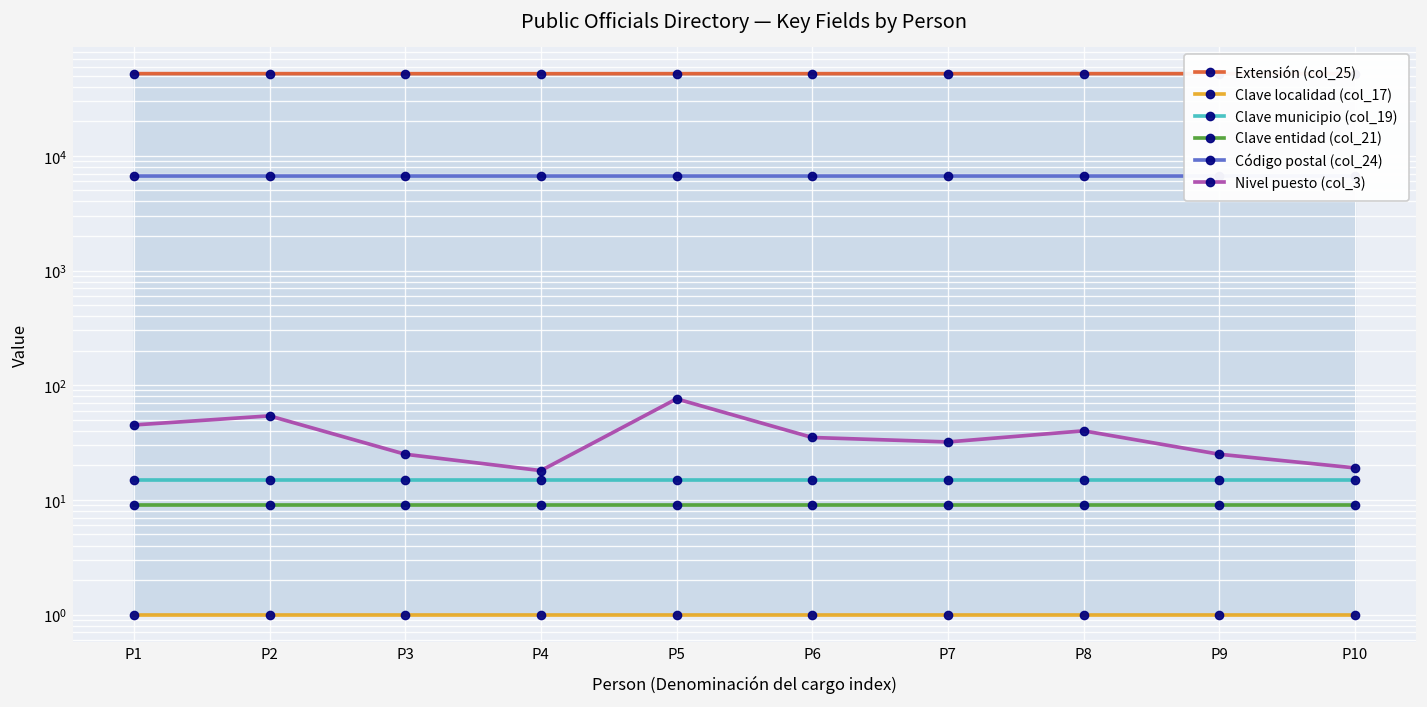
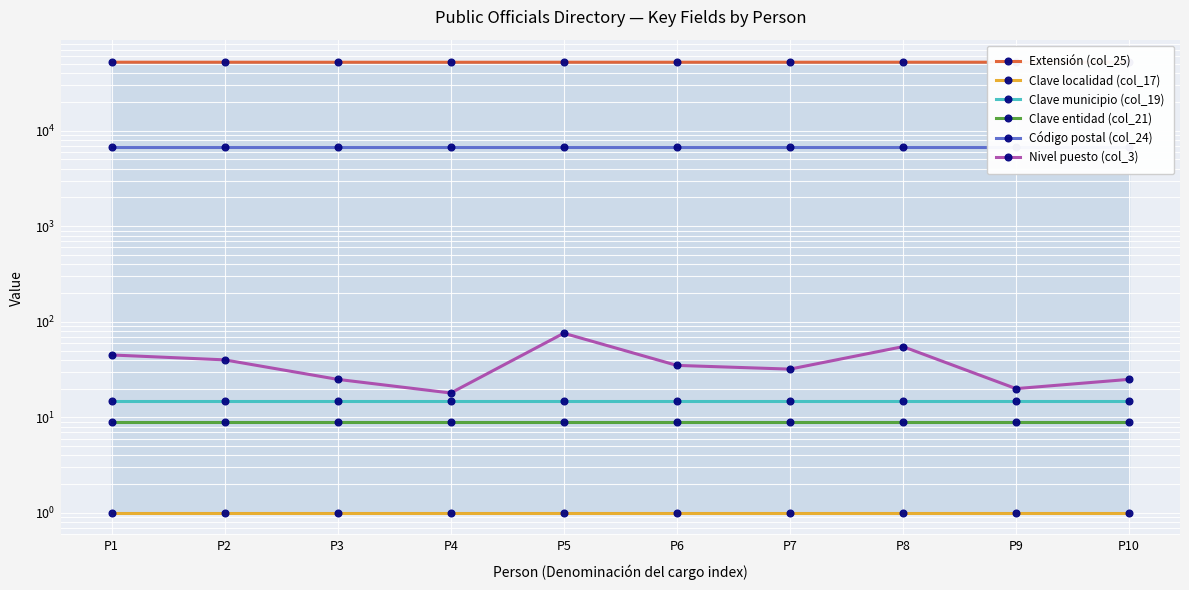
Nivel puesto (col_3), P2: 50 -> 40
Nivel puesto (col_3), P8: 40 -> 60
Nivel puesto (col_3), P9: 25 -> 20
Nivel puesto (col_3), P10: 19 -> 25
